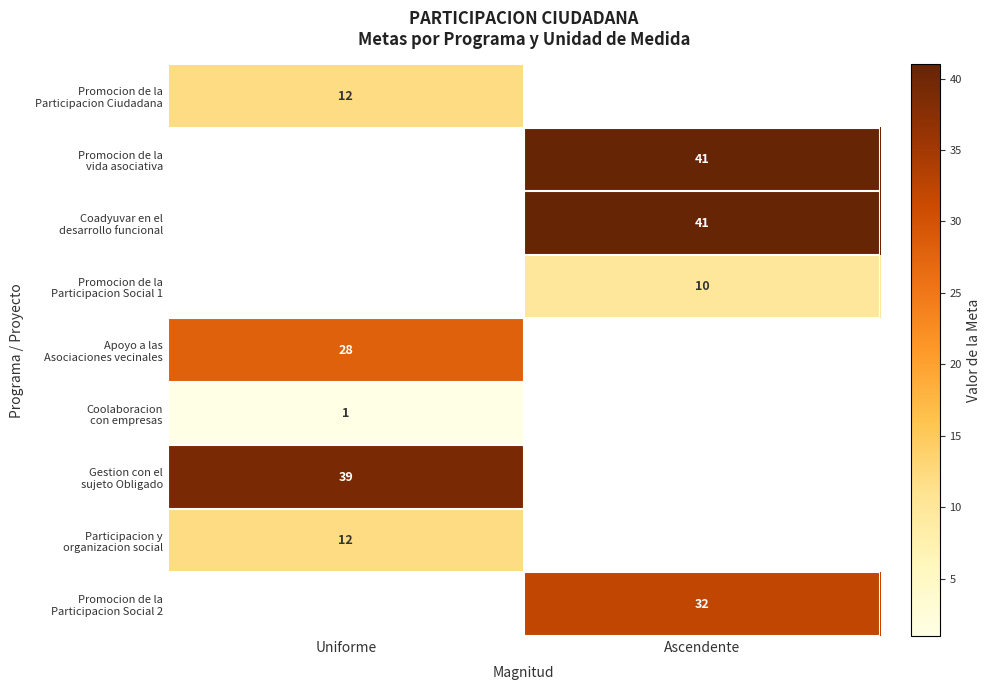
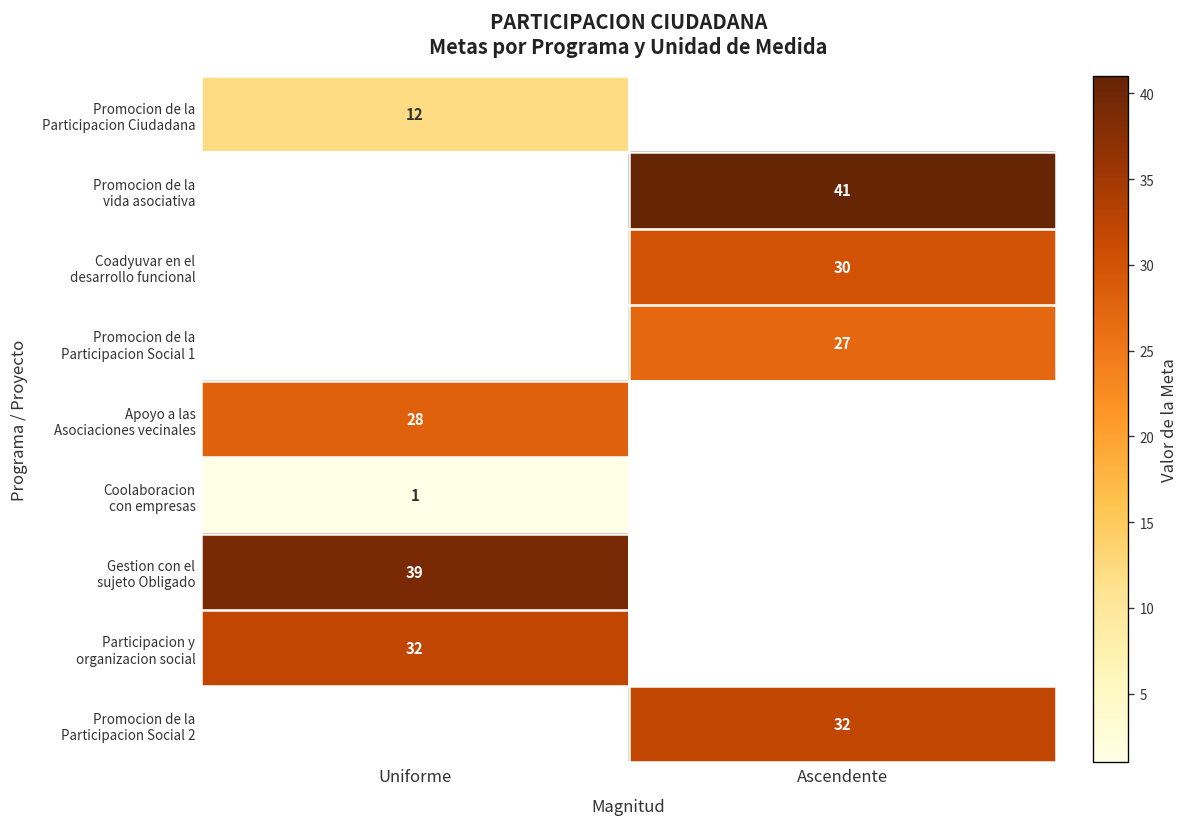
Coadyuvar en el desarrollo funcional, Ascendente: 41 -> 30
Promocion de la Participacion Social 1, Ascendente: 10 -> 27
Participacion y organizacion social, Uniforme: 12 -> 32
